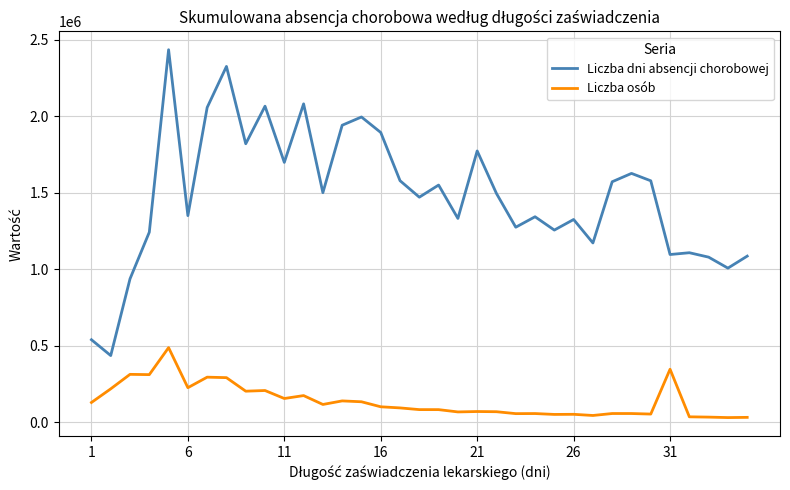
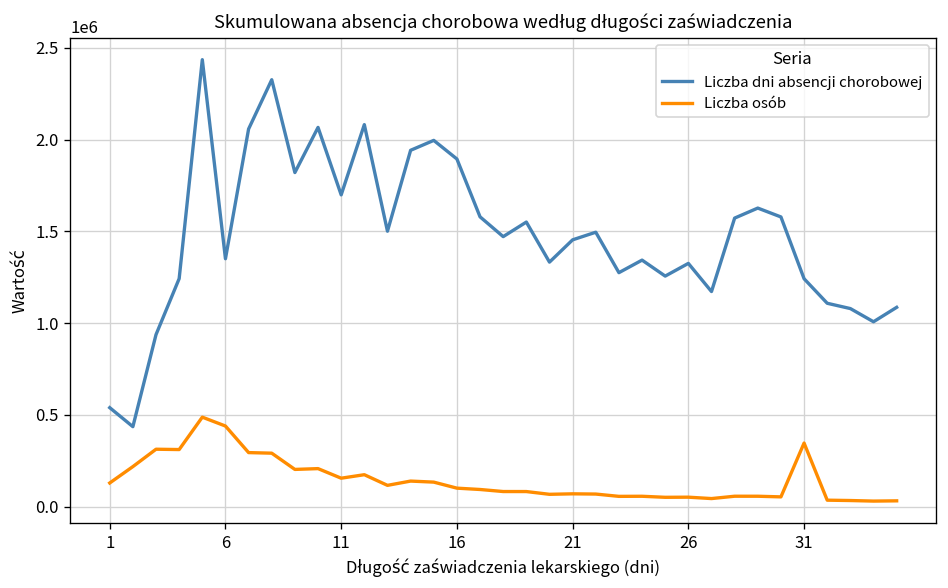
Liczba osób, 6: 230000 -> 440000
Liczba dni absencji chorobowej, 21: 1770000 -> 1450000
Liczba dni absencji chorobowej, 31: 1100000 -> 1240000
